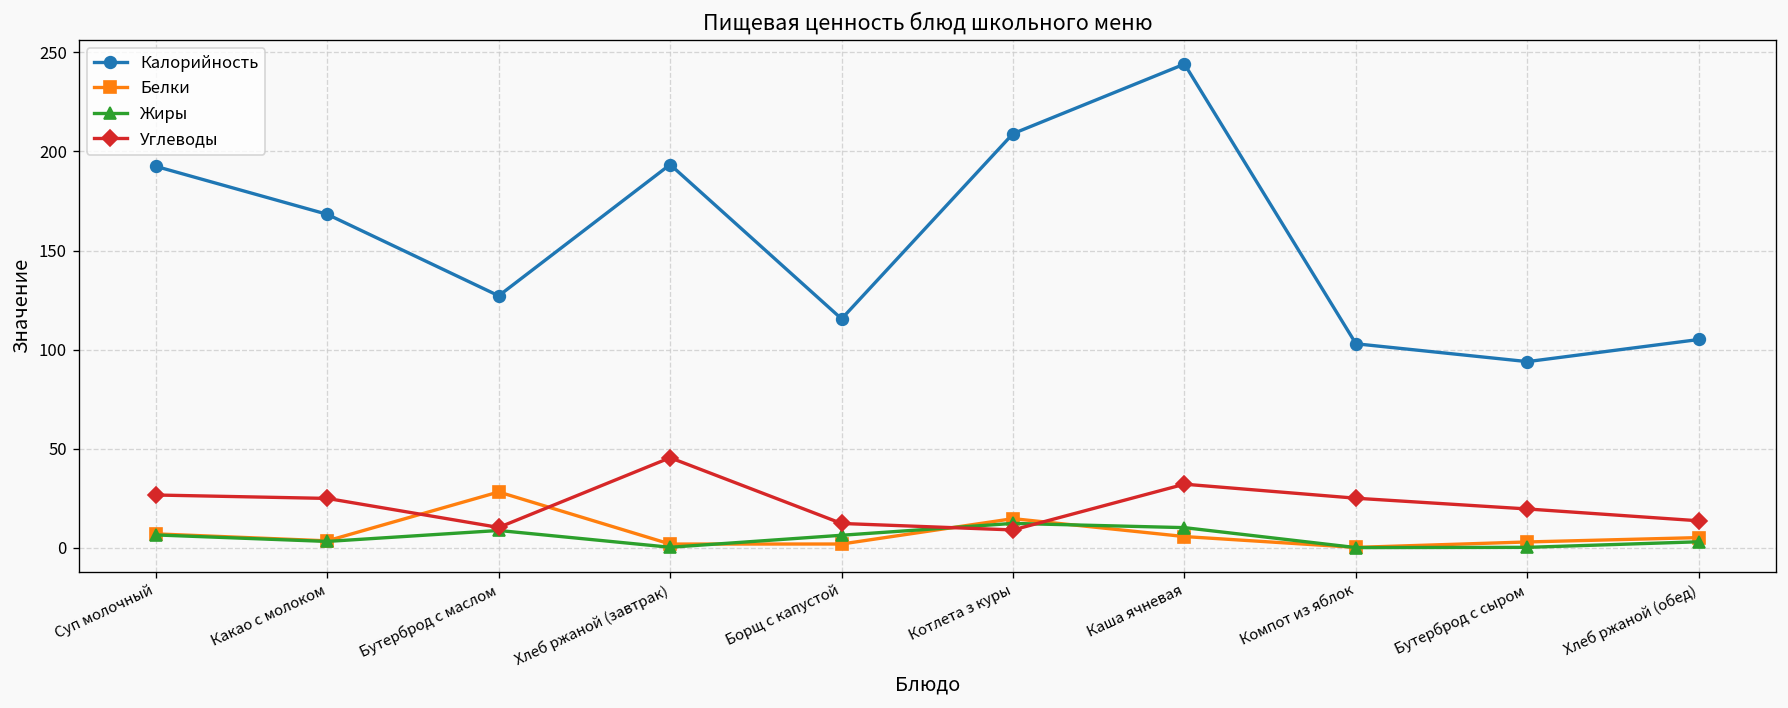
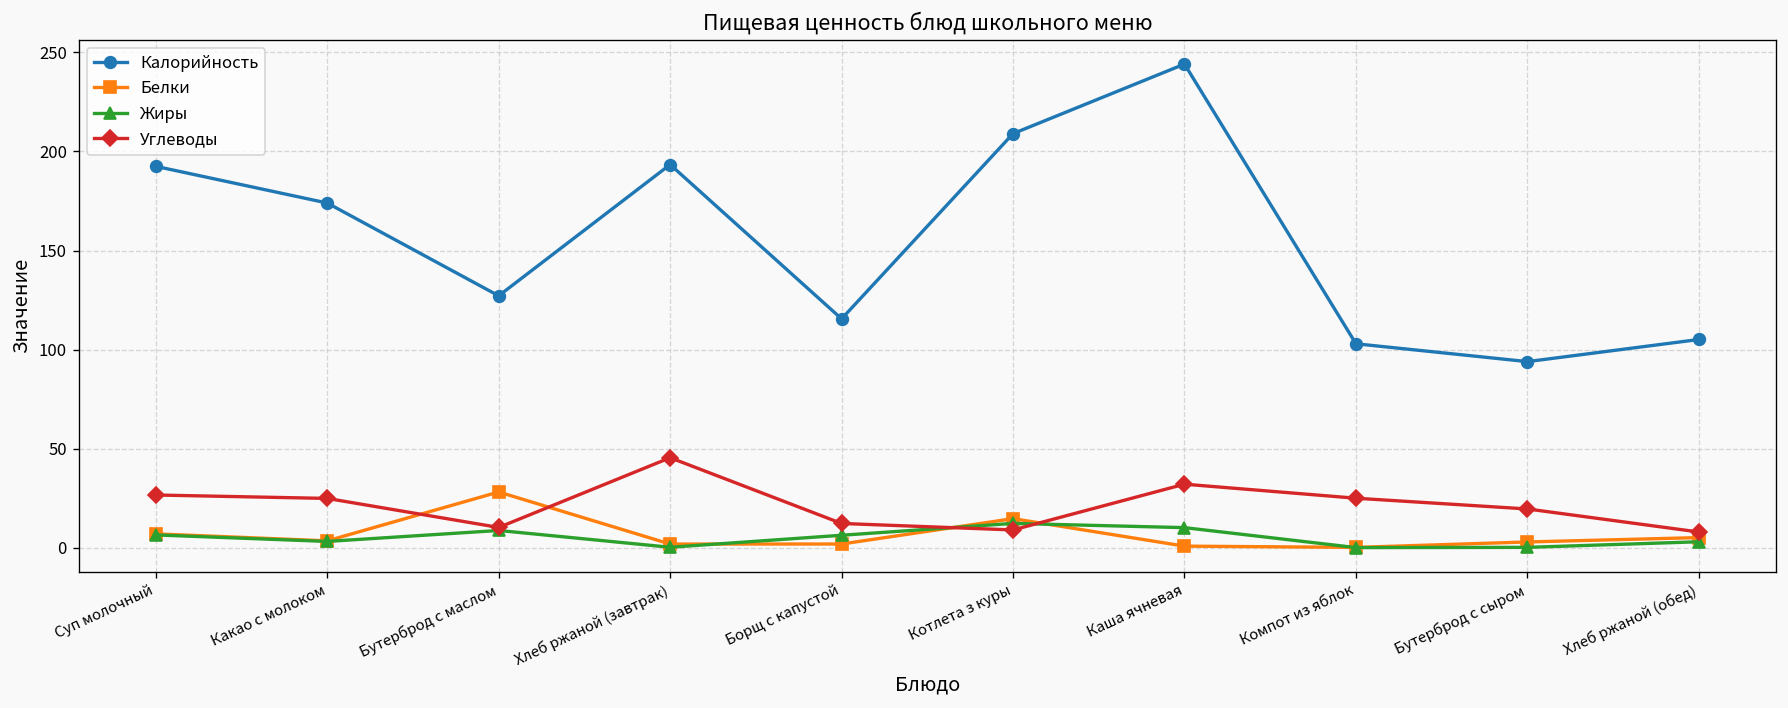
Калорийность, Какао с молоком: 168 -> 174
Белки, Каша ячневая: 6 -> 1
Углеводы, Хлеб ржаной (обед): 14 -> 8
